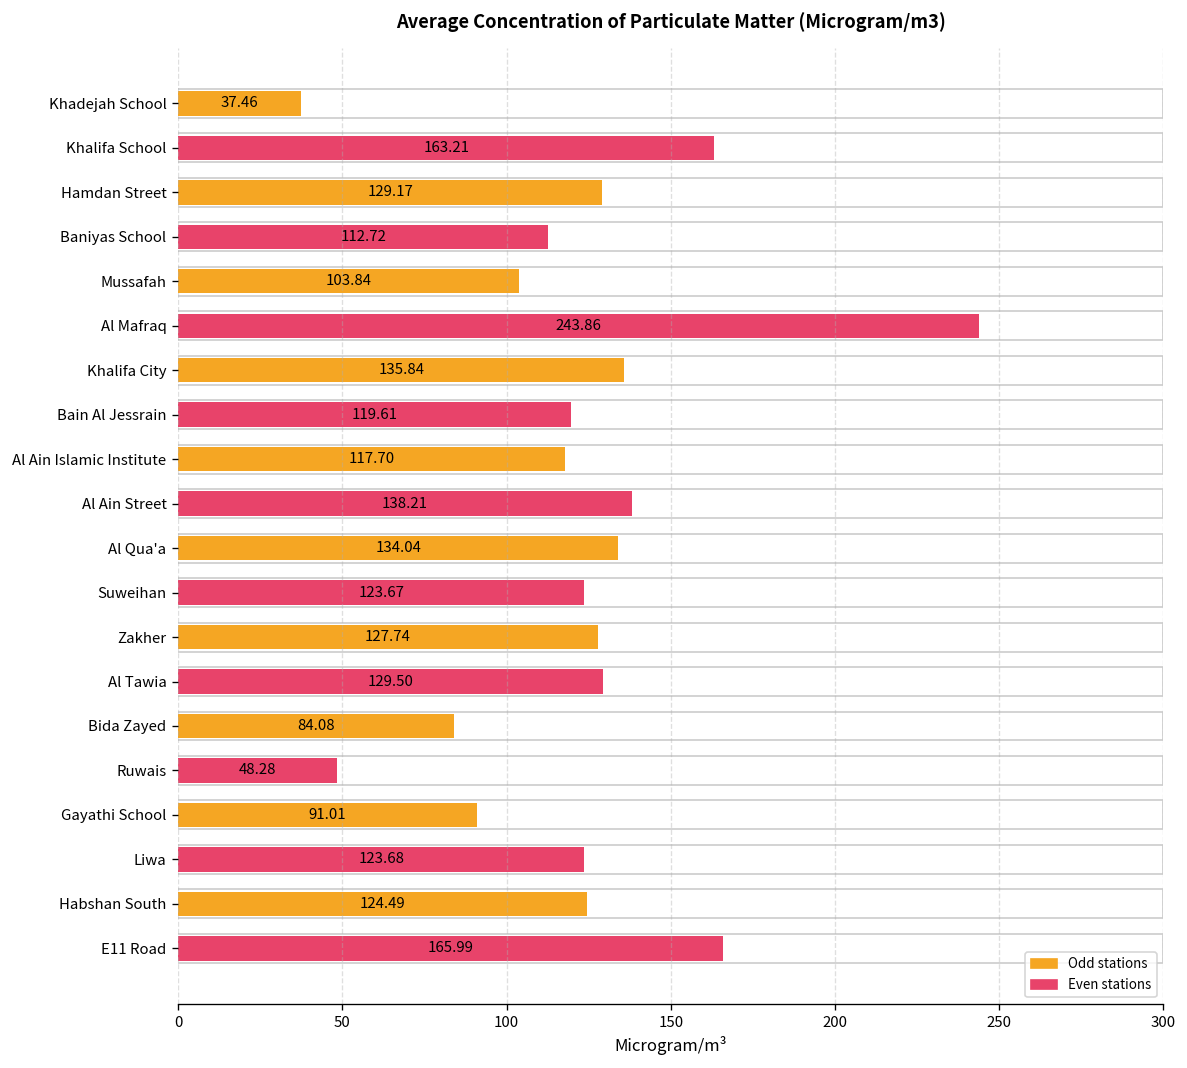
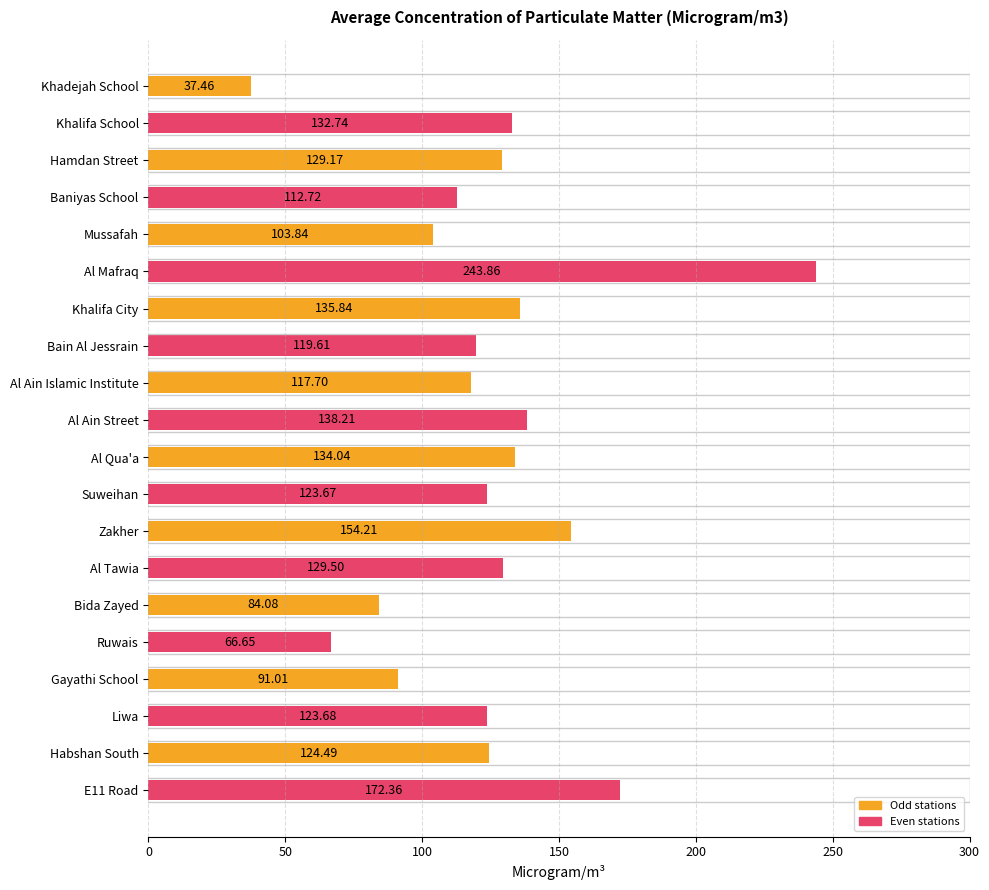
Khalifa School: 163.21 -> 132.74
Zakher: 127.74 -> 154.21
Ruwais: 48.28 -> 66.65
E11 Road: 165.99 -> 172.36
